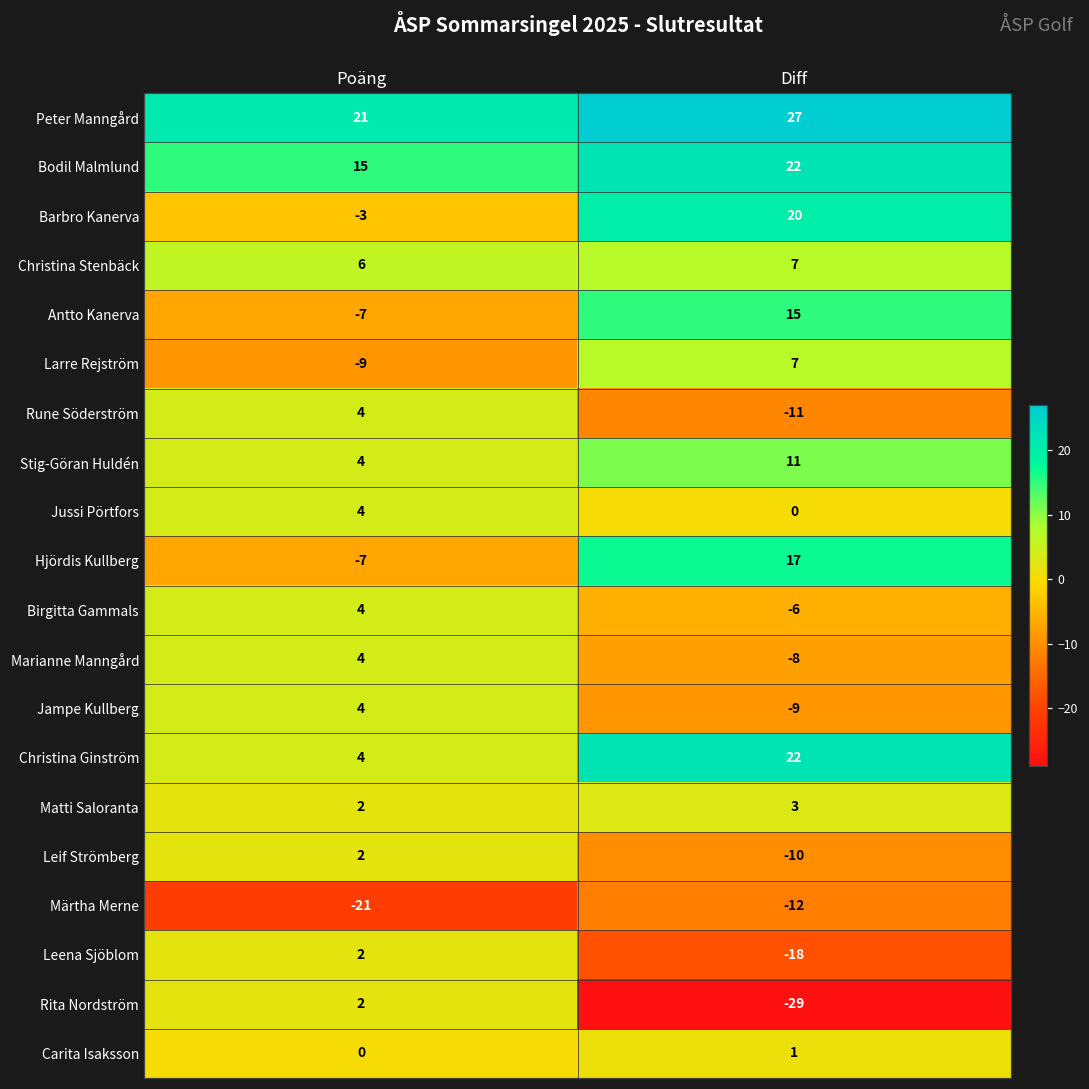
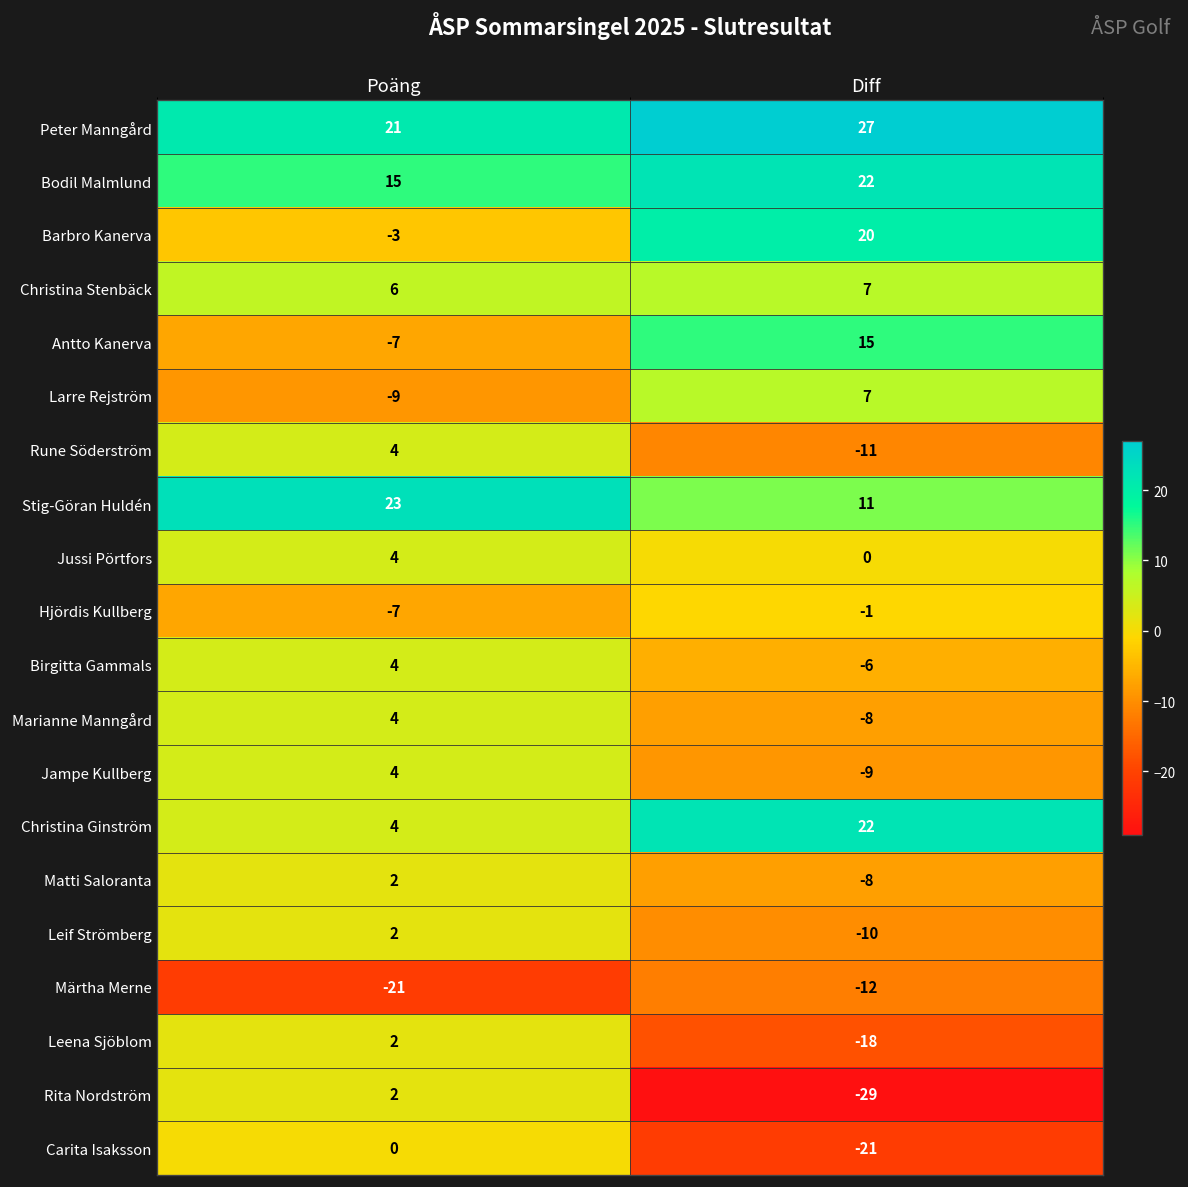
Stig-Göran Huldén, Poäng: 4 -> 23
Hjördis Kullberg, Diff: 17 -> -1
Matti Saloranta, Diff: 3 -> -8
Carita Isaksson, Diff: 1 -> -21
